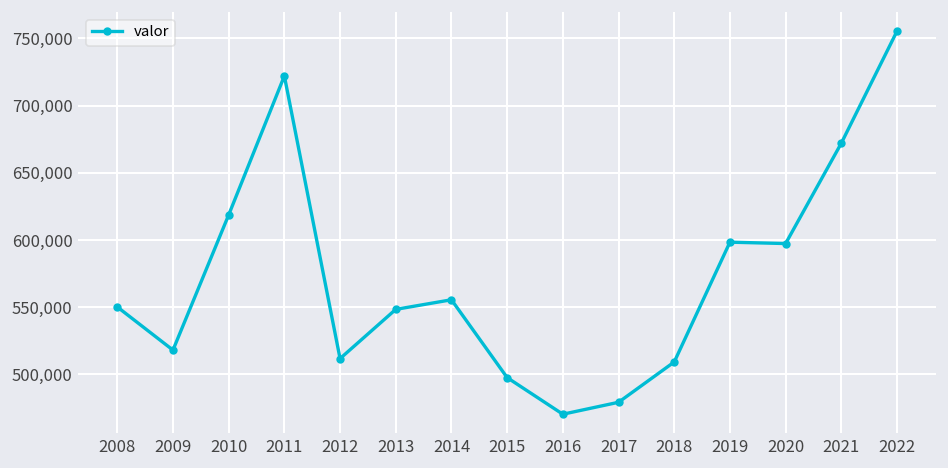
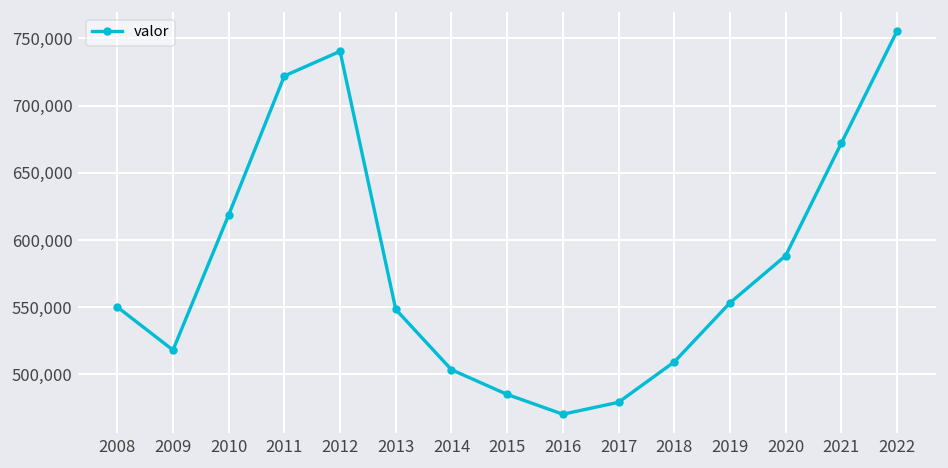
2012: 512,000 -> 740,000
2014: 556,000 -> 504,000
2015: 498,000 -> 485,000
2019: 598,000 -> 553,000
2020: 597,000 -> 588,000
